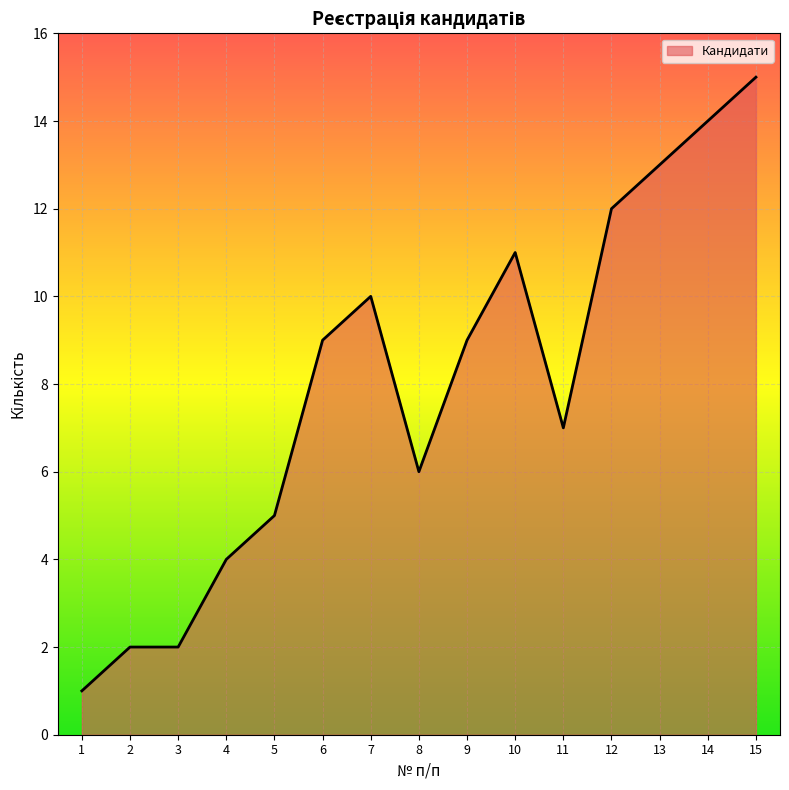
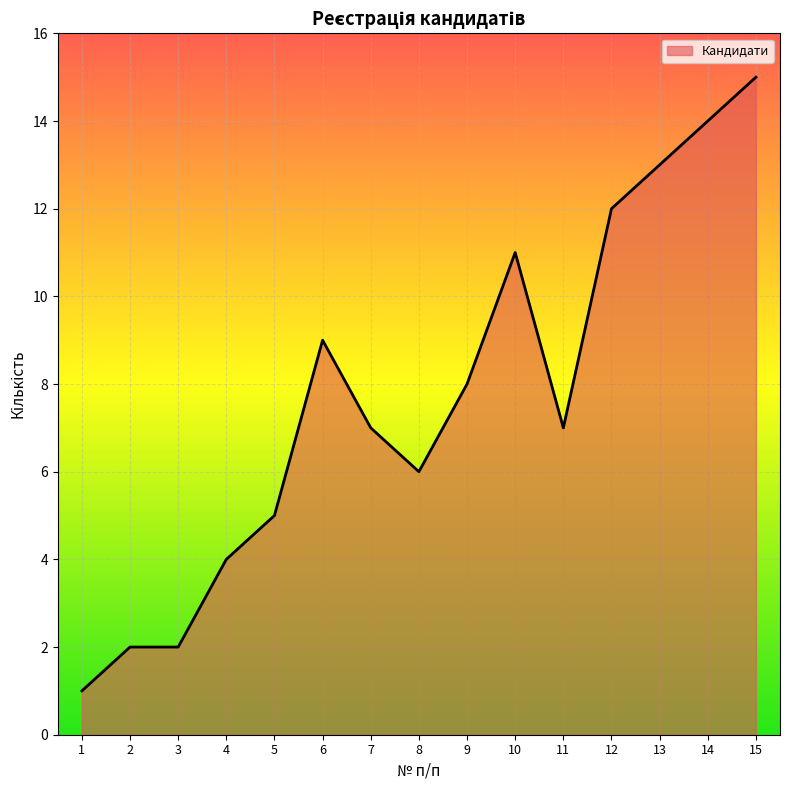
7: 10 -> 7
9: 9 -> 8
